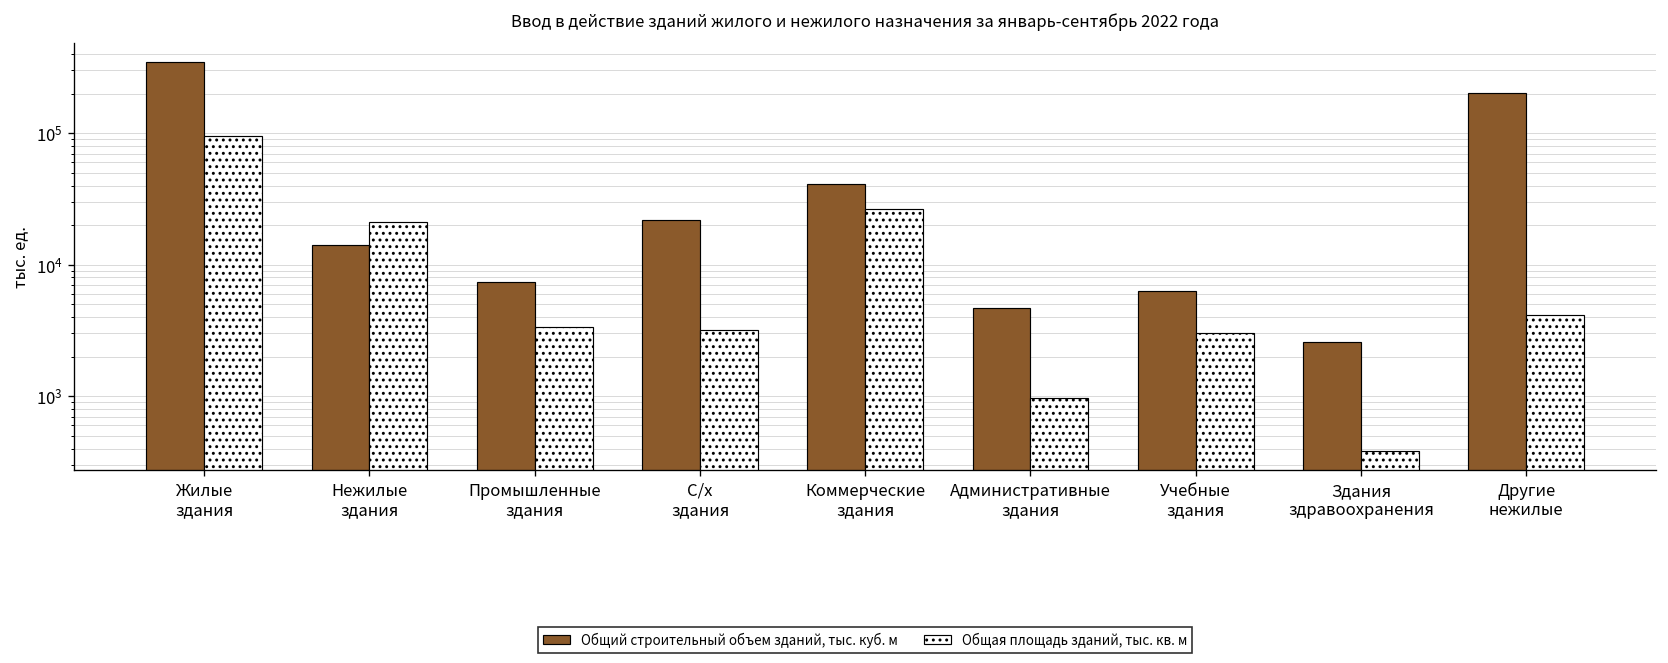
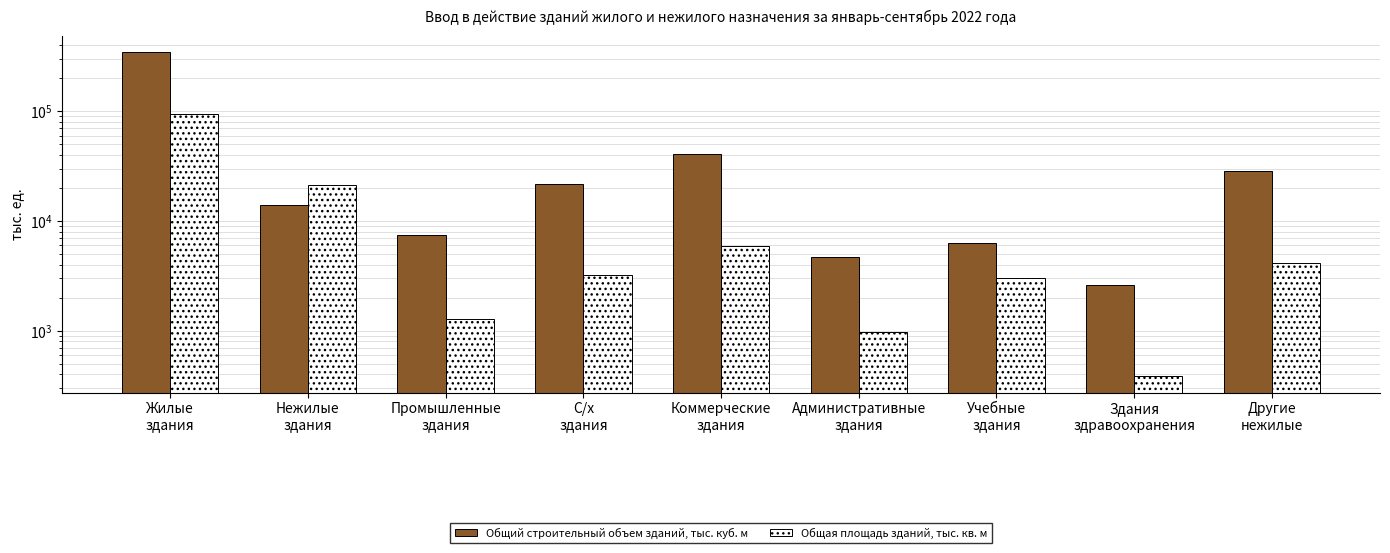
Общая площадь зданий, тыс. кв. м, Промышленные здания: 3400 -> 1300
Общая площадь зданий, тыс. кв. м, Коммерческие здания: 27000 -> 6000
Общий строительный объем зданий, тыс. куб. м, Другие нежилые: 200000 -> 29000
